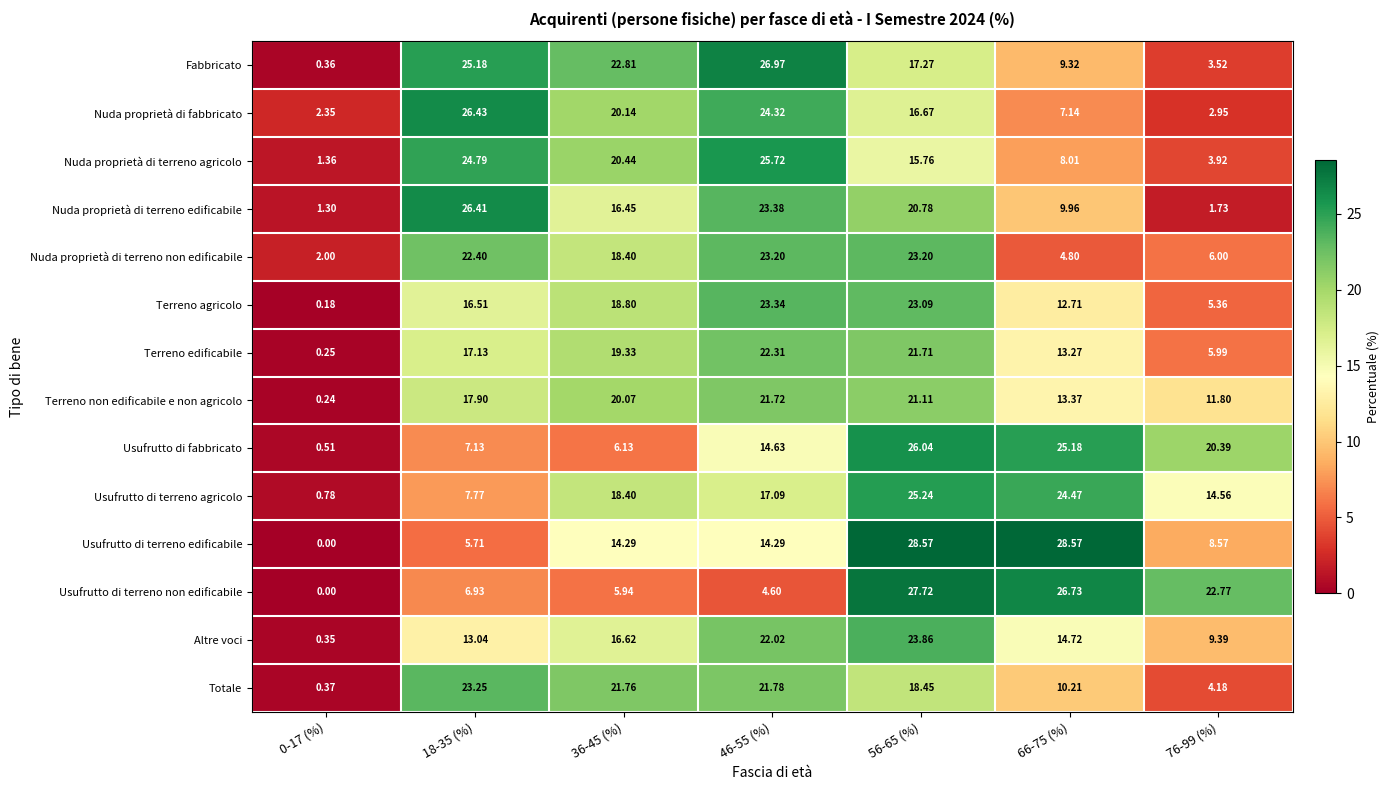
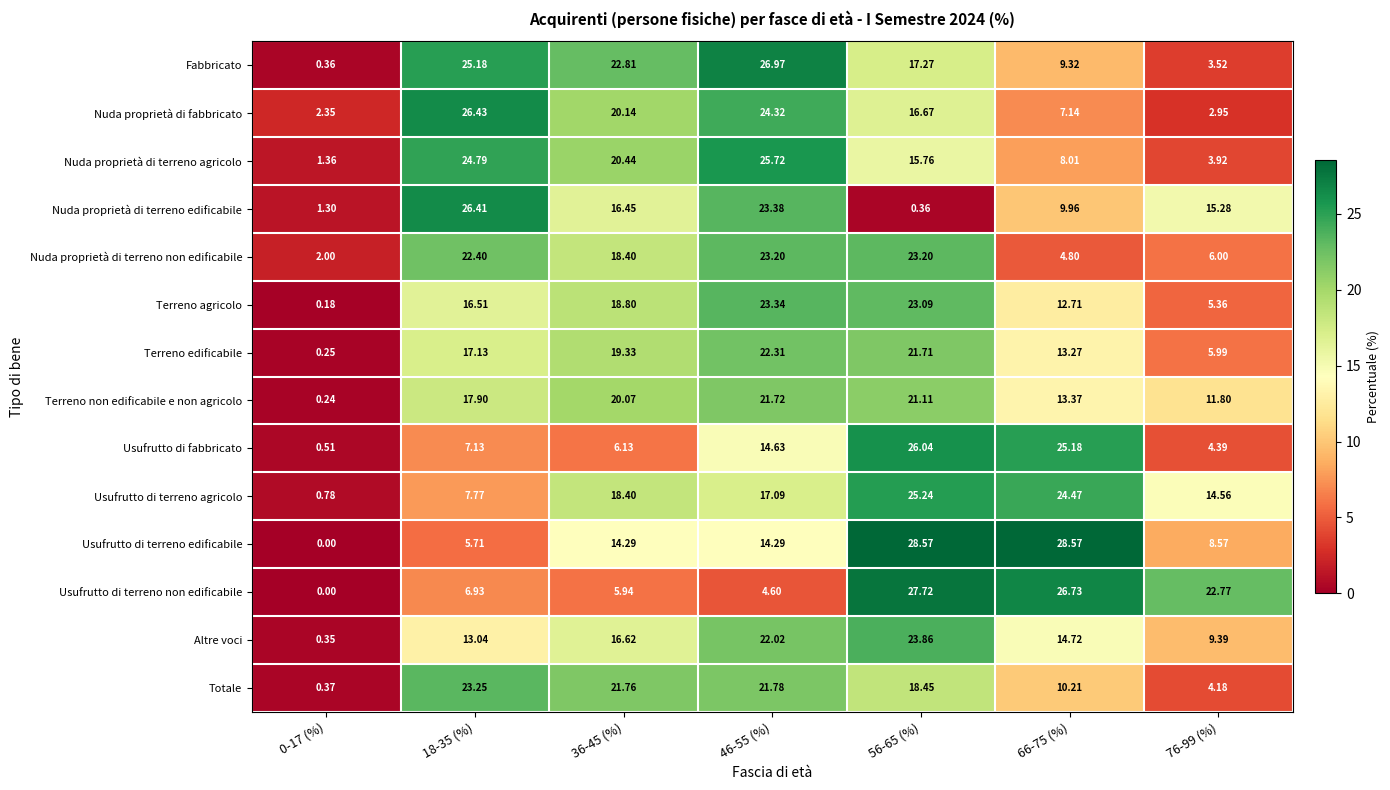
Nuda proprietà di terreno edificabile, 56-65 (%): 20.78 -> 0.36
Nuda proprietà di terreno edificabile, 76-99 (%): 1.73 -> 15.28
Usufrutto di fabbricato, 76-99 (%): 20.39 -> 4.39
